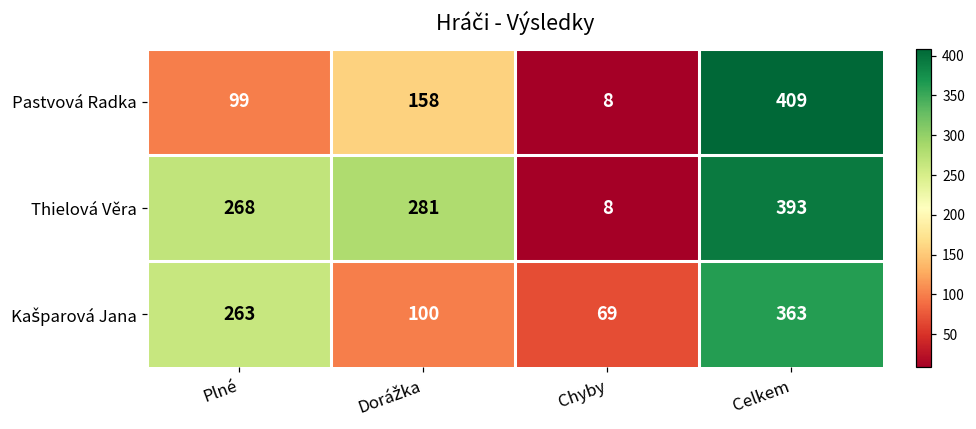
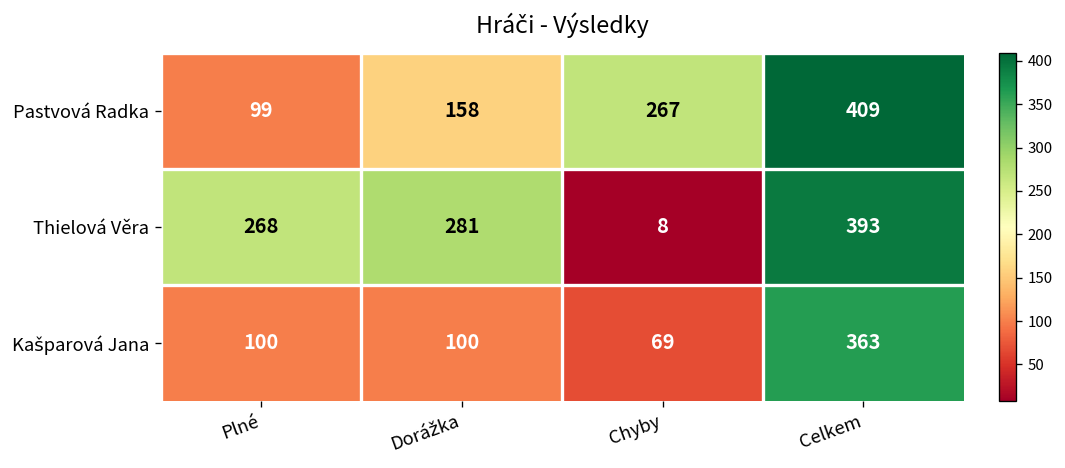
Pastvová Radka, Chyby: 8 -> 267
Kašparová Jana, Plné: 263 -> 100
